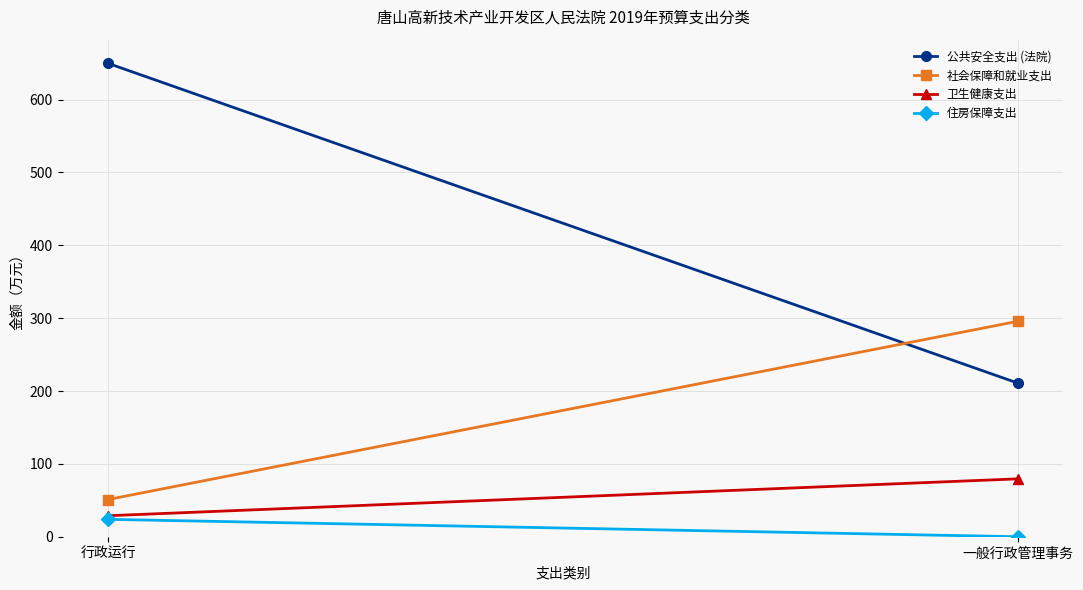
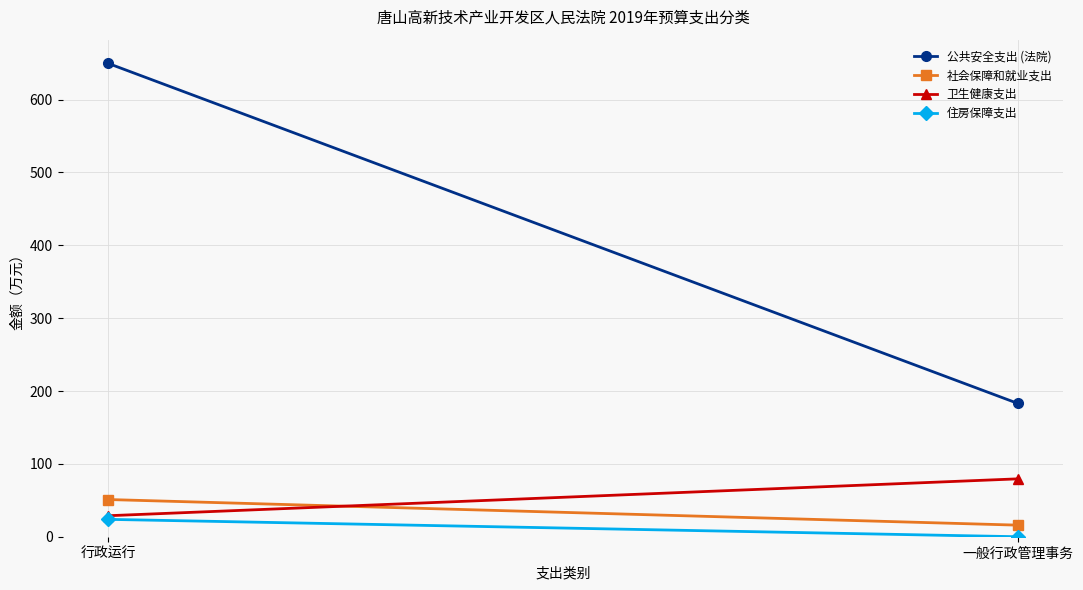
公共安全支出 (法院), 一般行政管理事务: 210 -> 180
社会保障和就业支出, 一般行政管理事务: 300 -> 20
